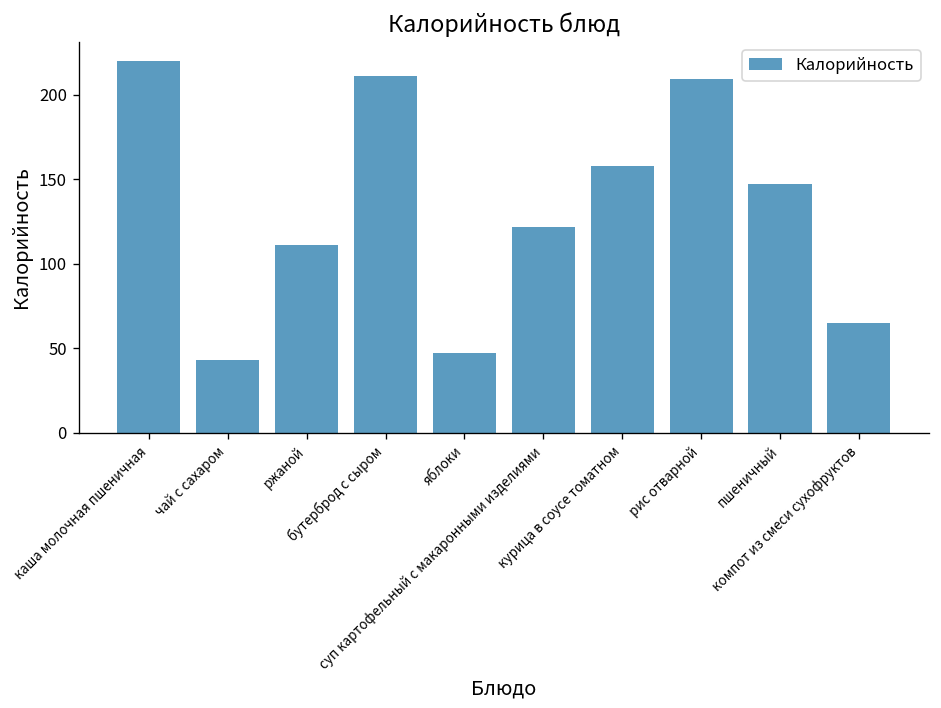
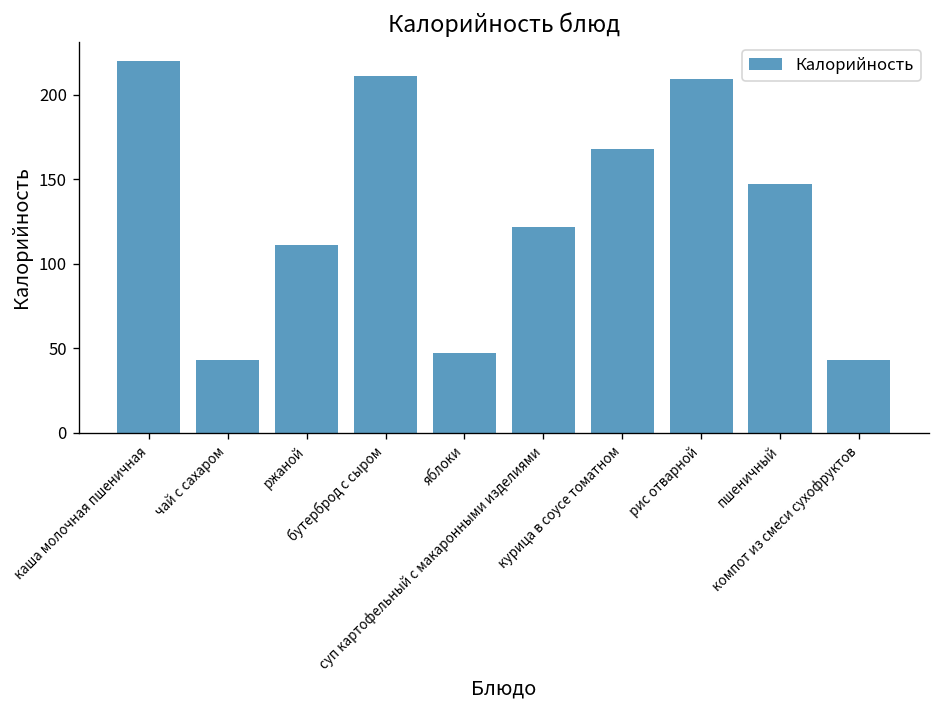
курица в соусе томатном: 158 -> 168
компот из смеси сухофруктов: 65 -> 43
